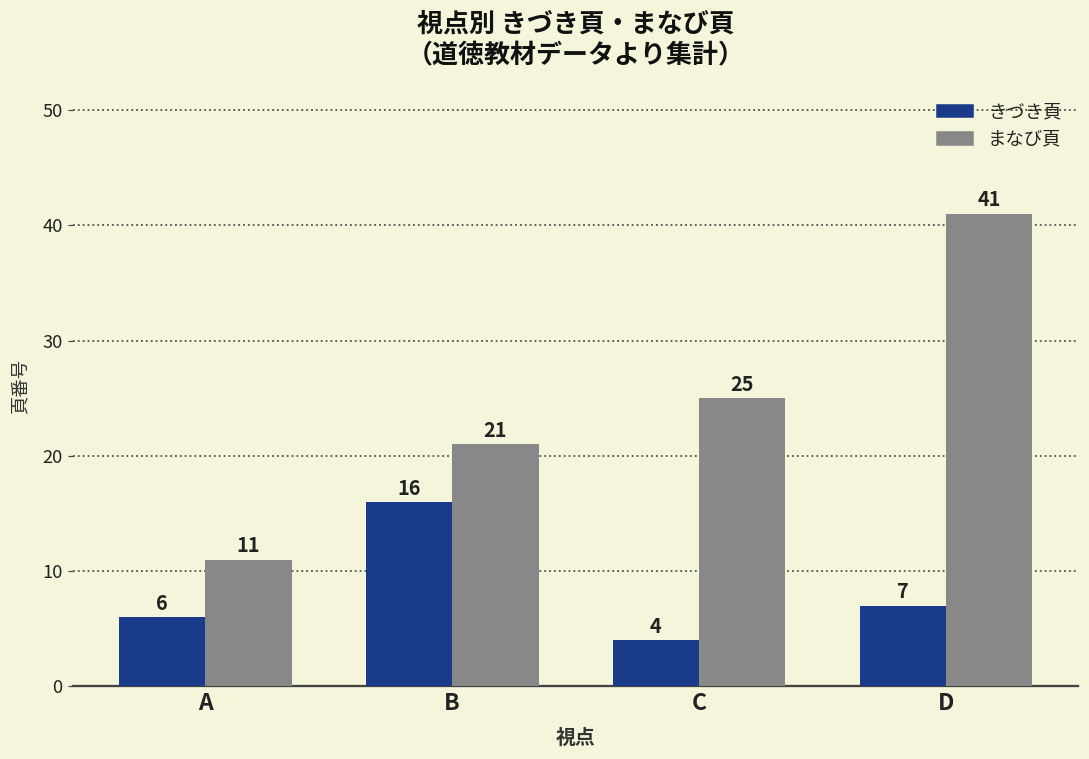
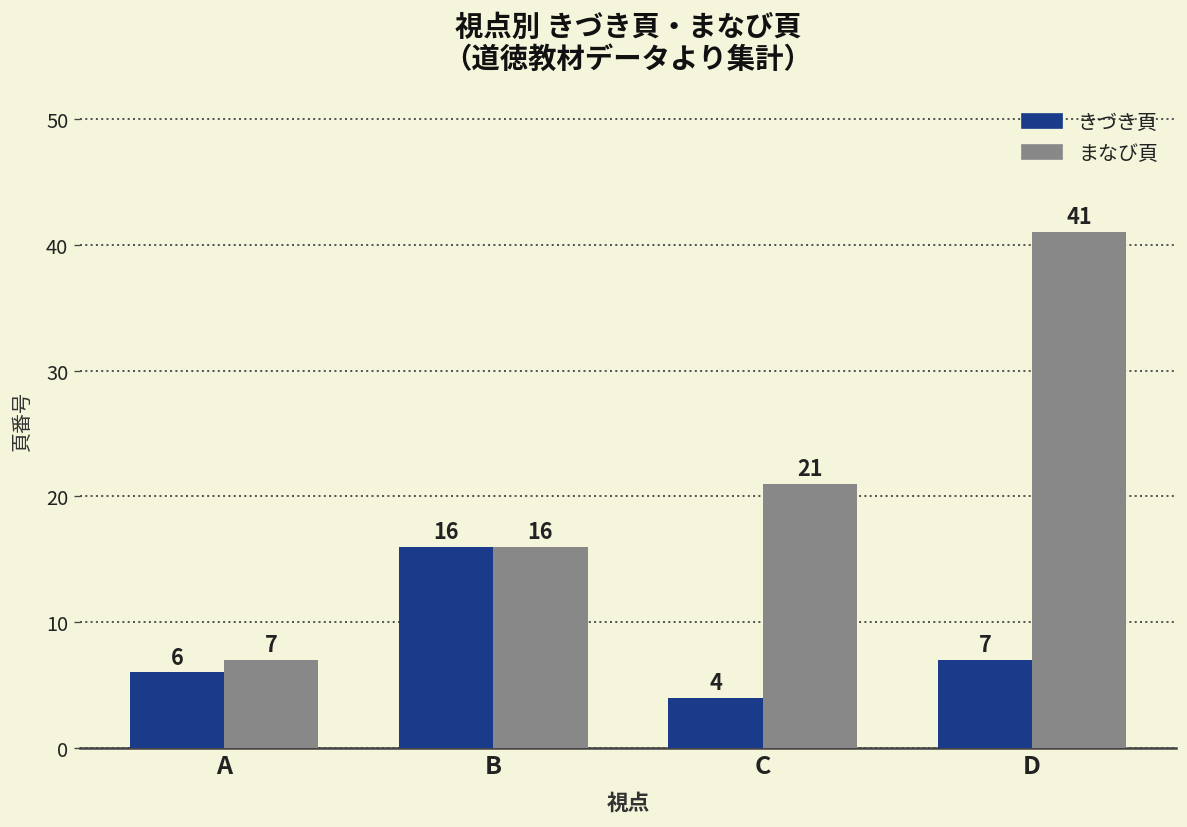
まなび頁, A: 11 -> 7
まなび頁, B: 21 -> 16
まなび頁, C: 25 -> 21
